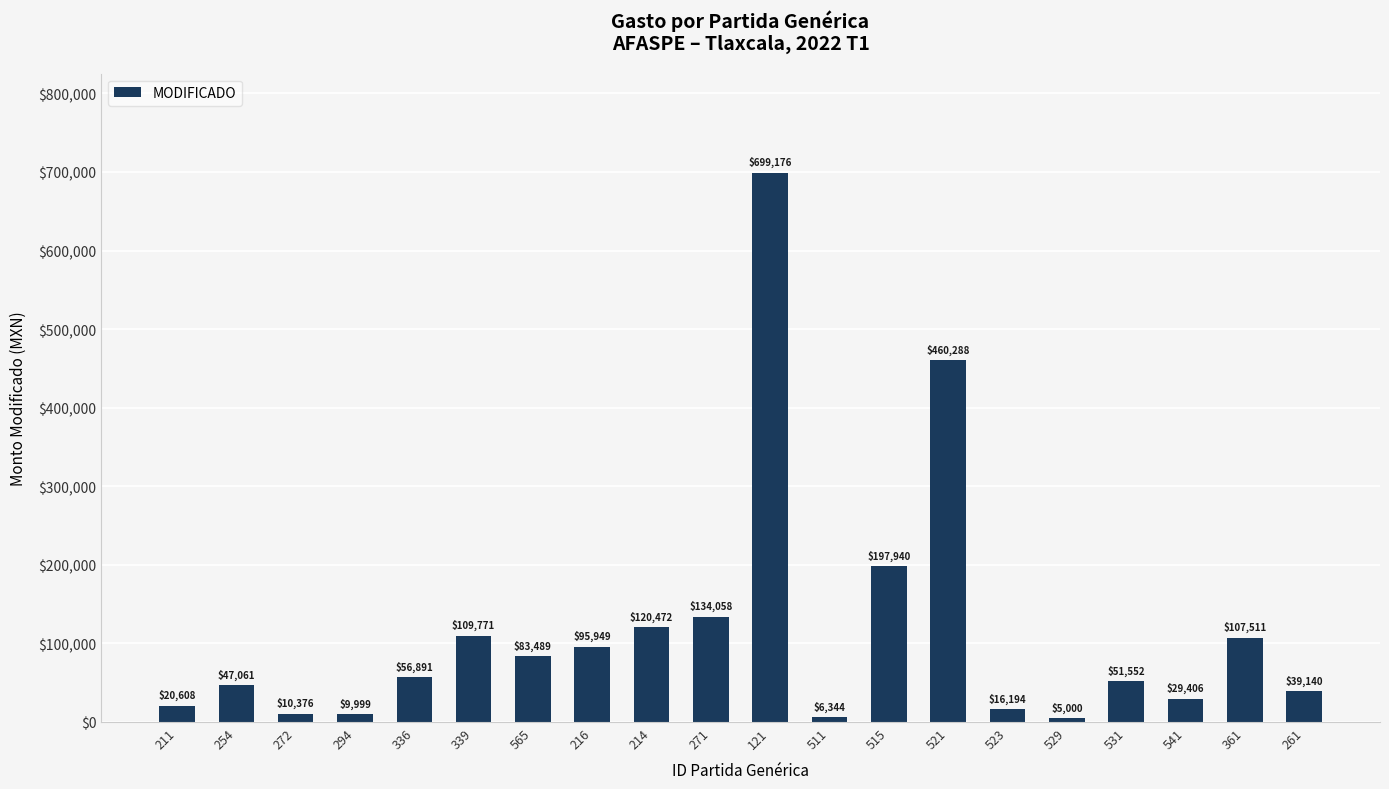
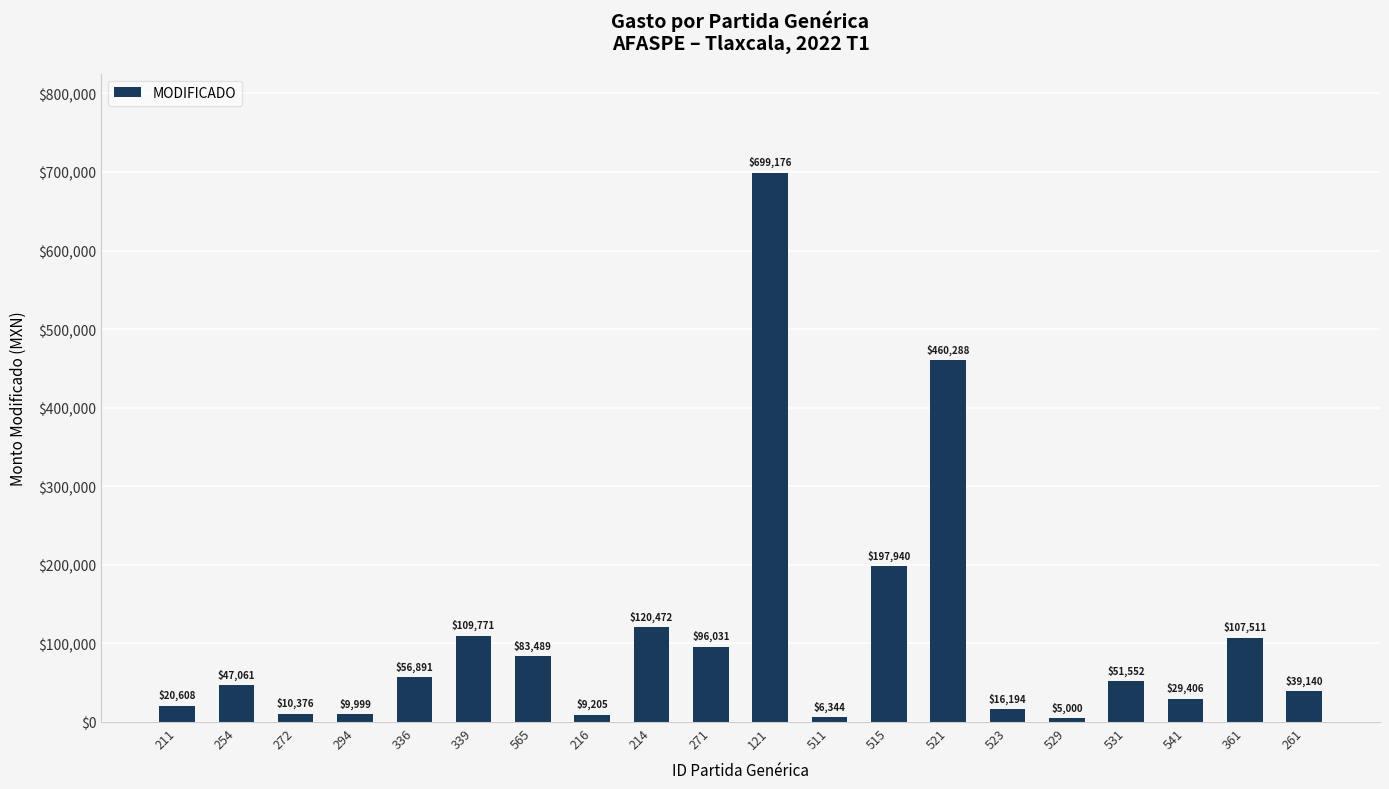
216: $95,949 -> $9,205
271: $134,058 -> $96,031
